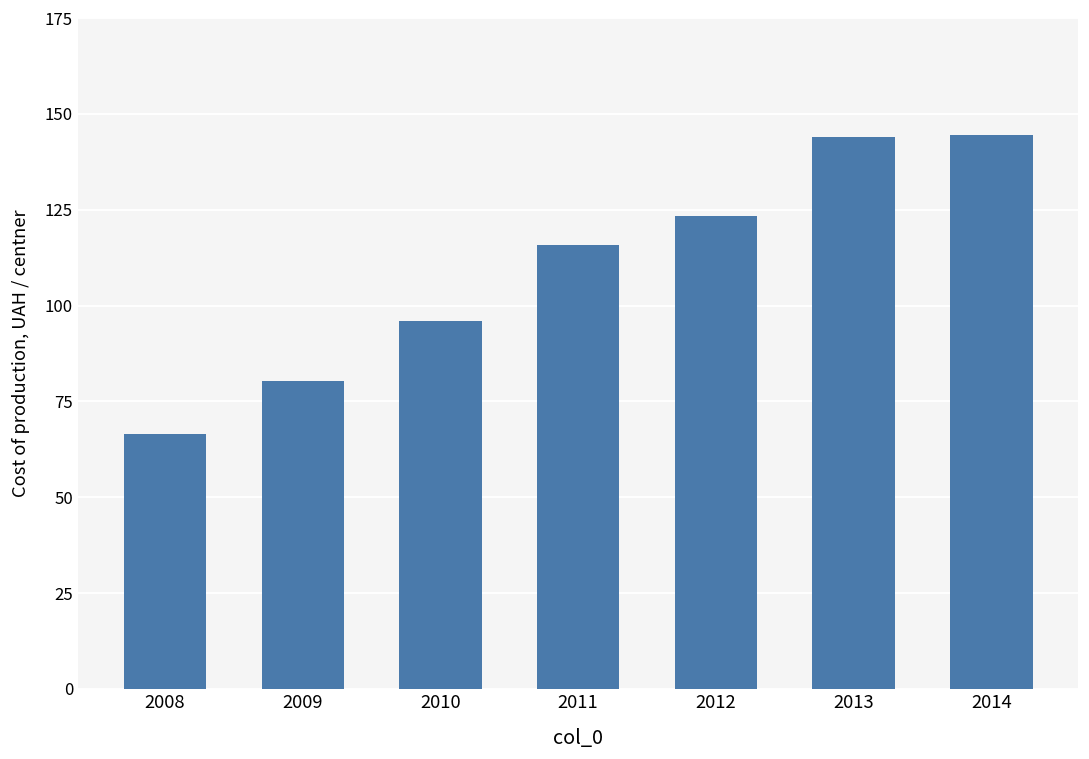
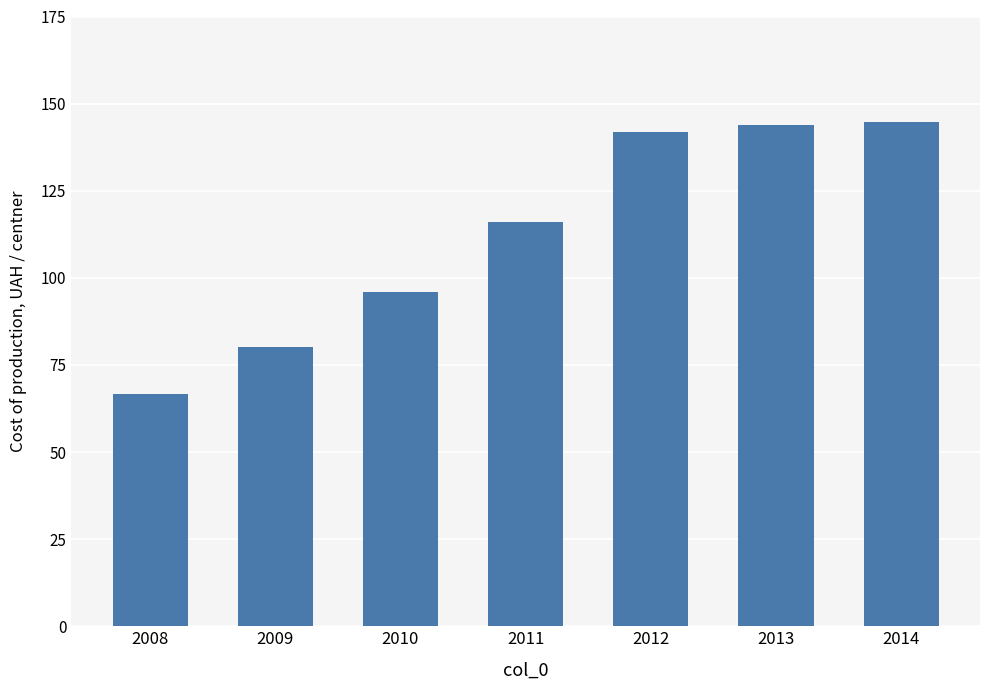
2012: 123 -> 142
